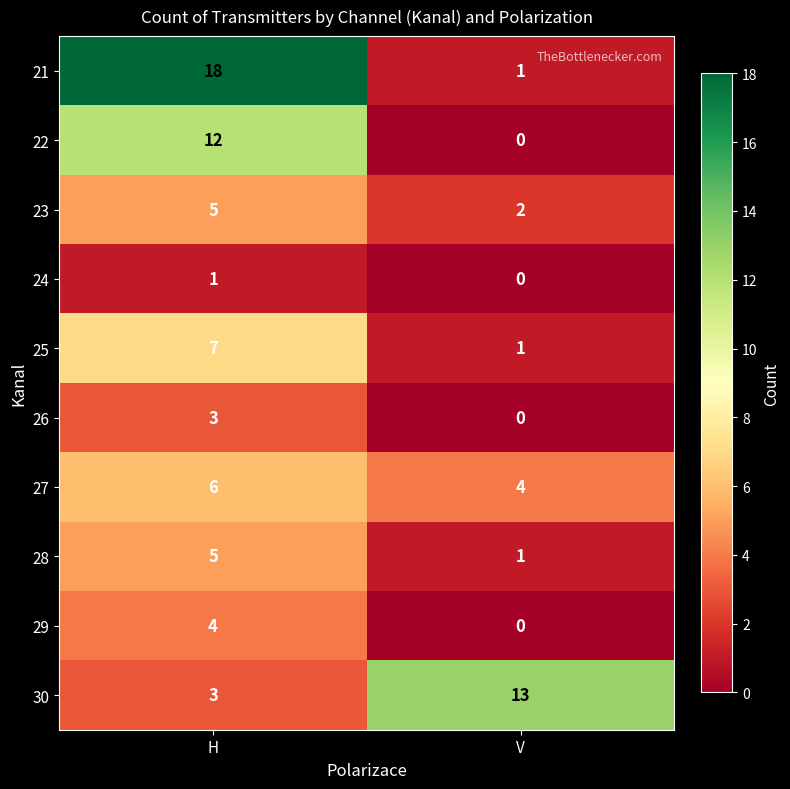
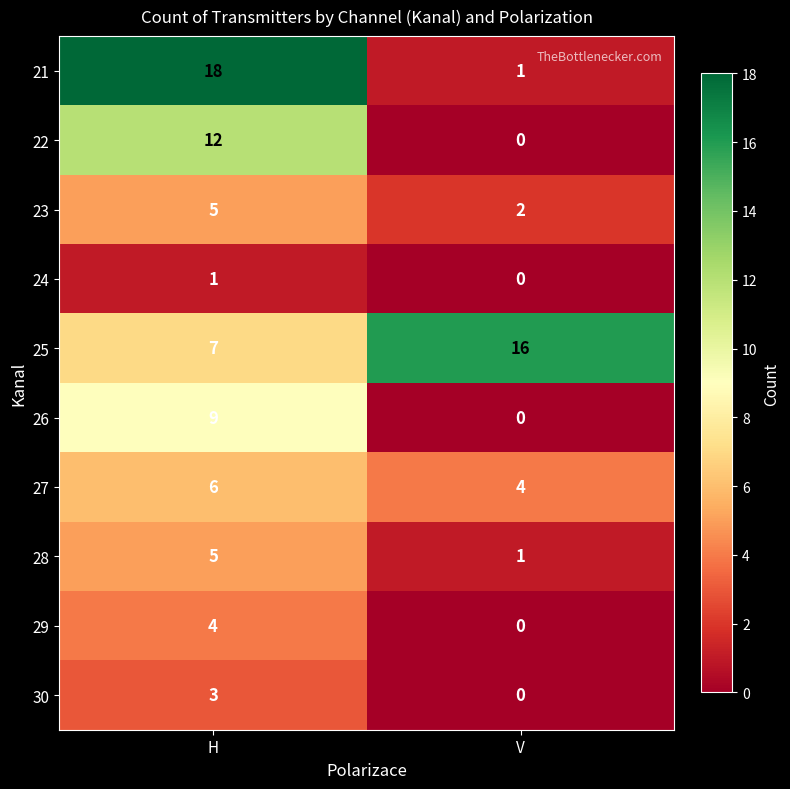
25, V: 1 -> 16
26, H: 3 -> 9
30, V: 13 -> 0
